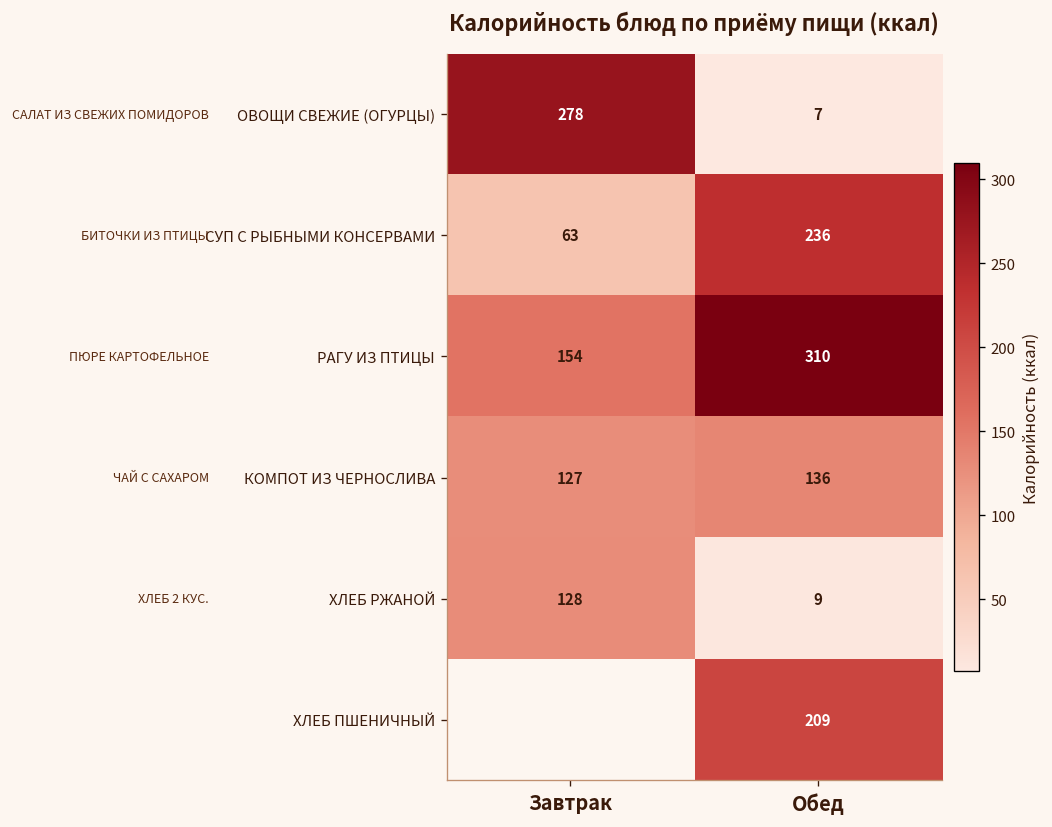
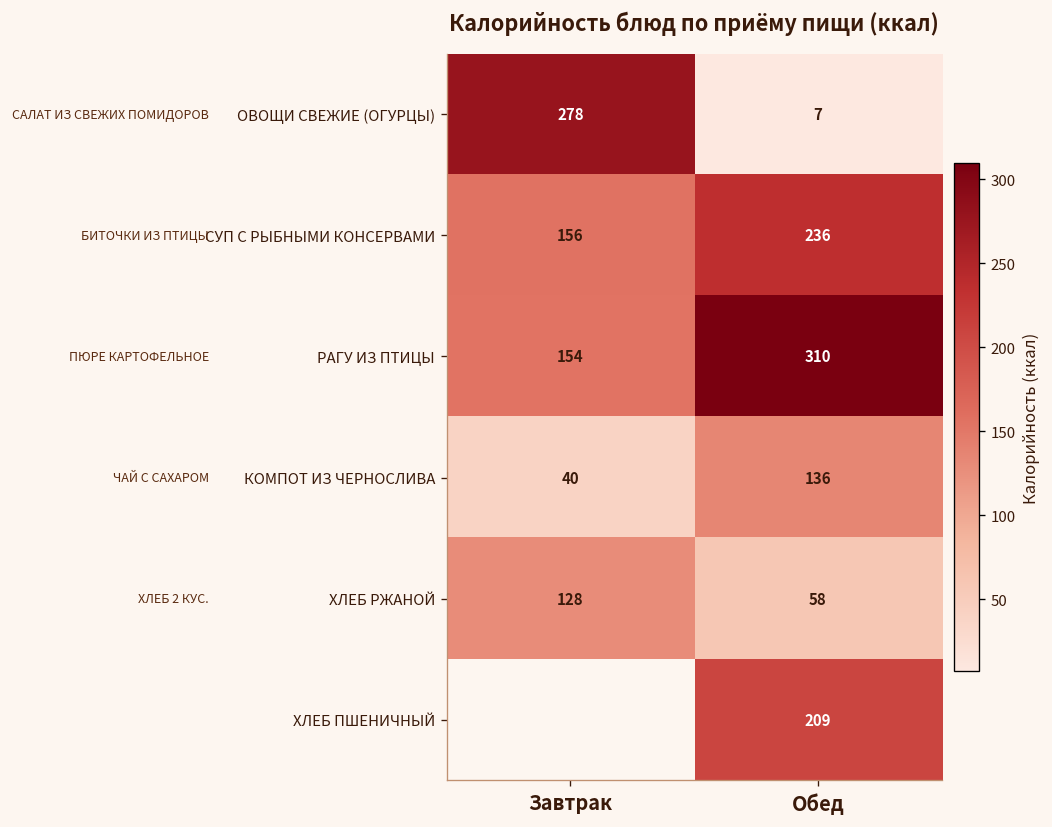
СУП С РЫБНЫМИ КОНСЕРВАМИ, Завтрак: 63 -> 156
КОМПОТ ИЗ ЧЕРНОСЛИВА, Завтрак: 127 -> 40
ХЛЕБ РЖАНОЙ, Обед: 9 -> 58
